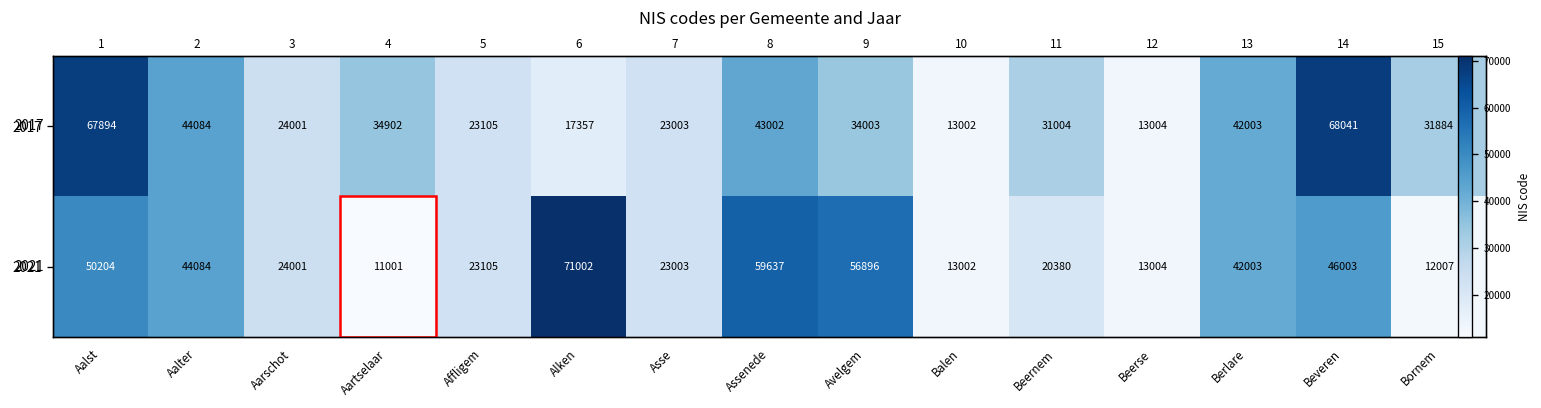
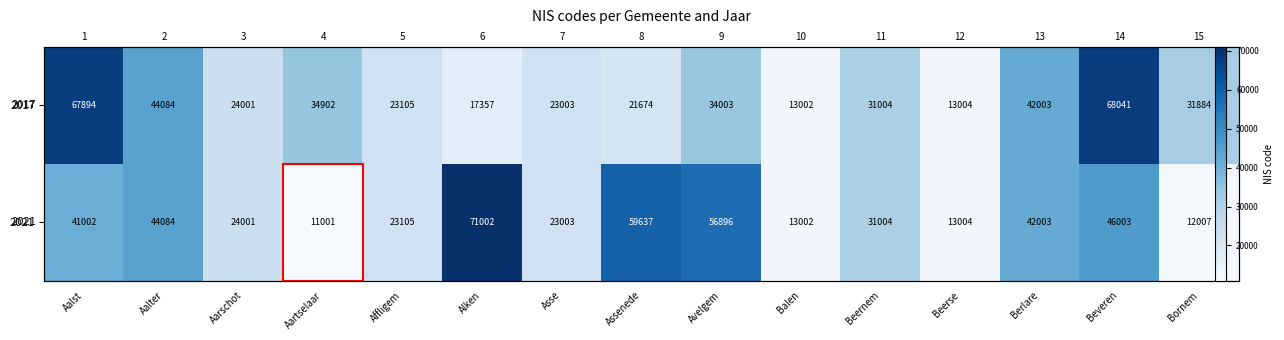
2017, Assenede: 43002 -> 21674
2021, Aalst: 50204 -> 41002
2021, Beernem: 20380 -> 31004
